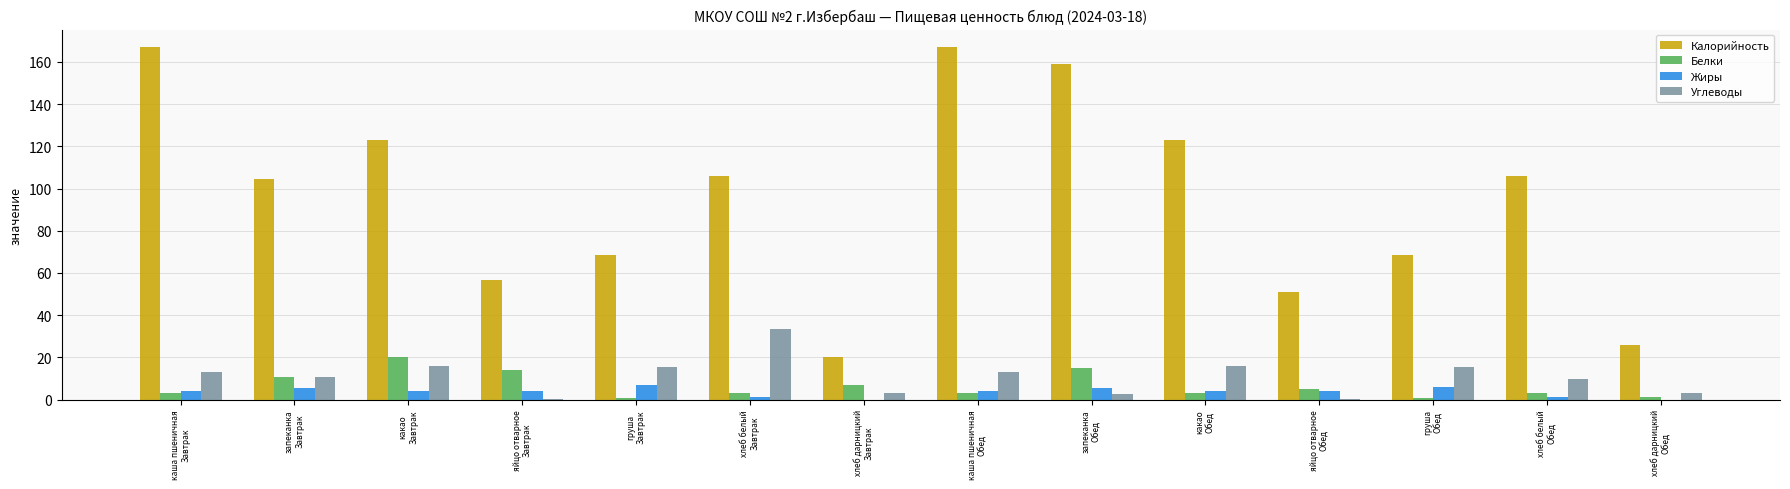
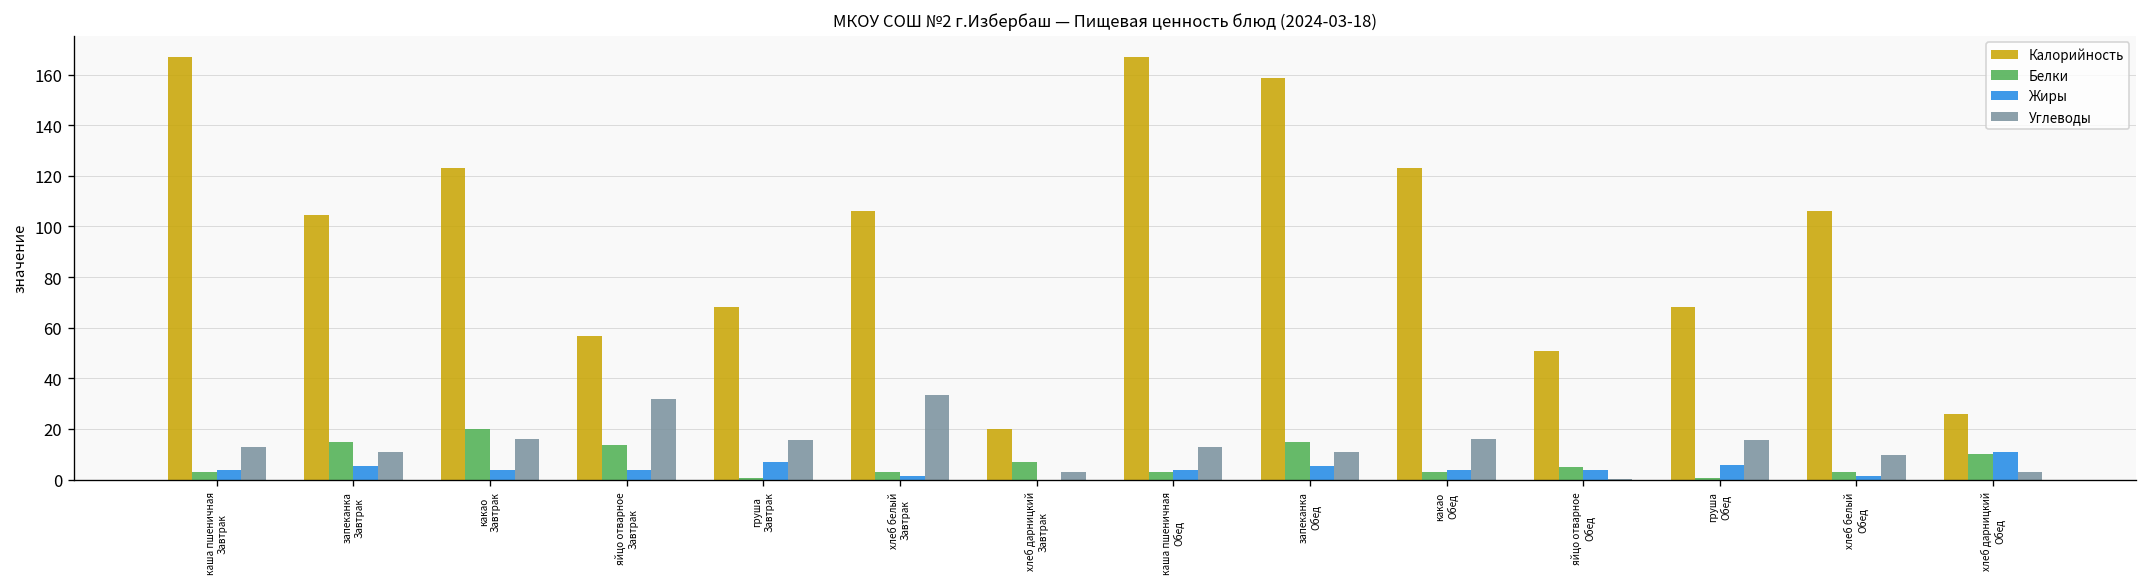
Белки, запеканка Завтрак: 11 -> 15
Углеводы, яйцо отварное Завтрак: 0 -> 32
Углеводы, запеканка Обед: 3 -> 11
Белки, хлеб дарницкий Обед: 1 -> 10
Жиры, хлеб дарницкий Обед: 0 -> 11
